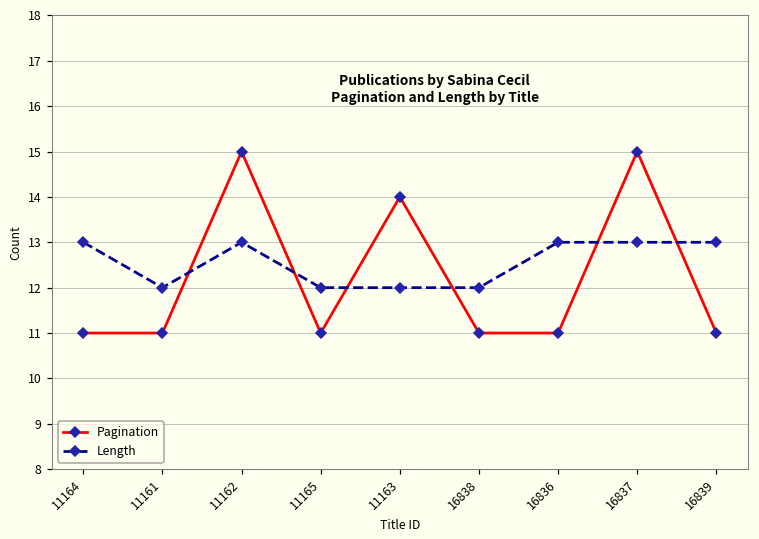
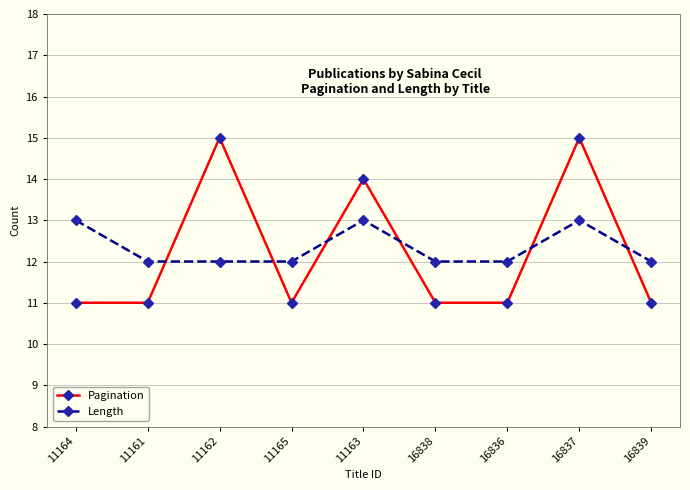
Length, 11162: 13 -> 12
Length, 11163: 12 -> 13
Length, 16836: 13 -> 12
Length, 16839: 13 -> 12
